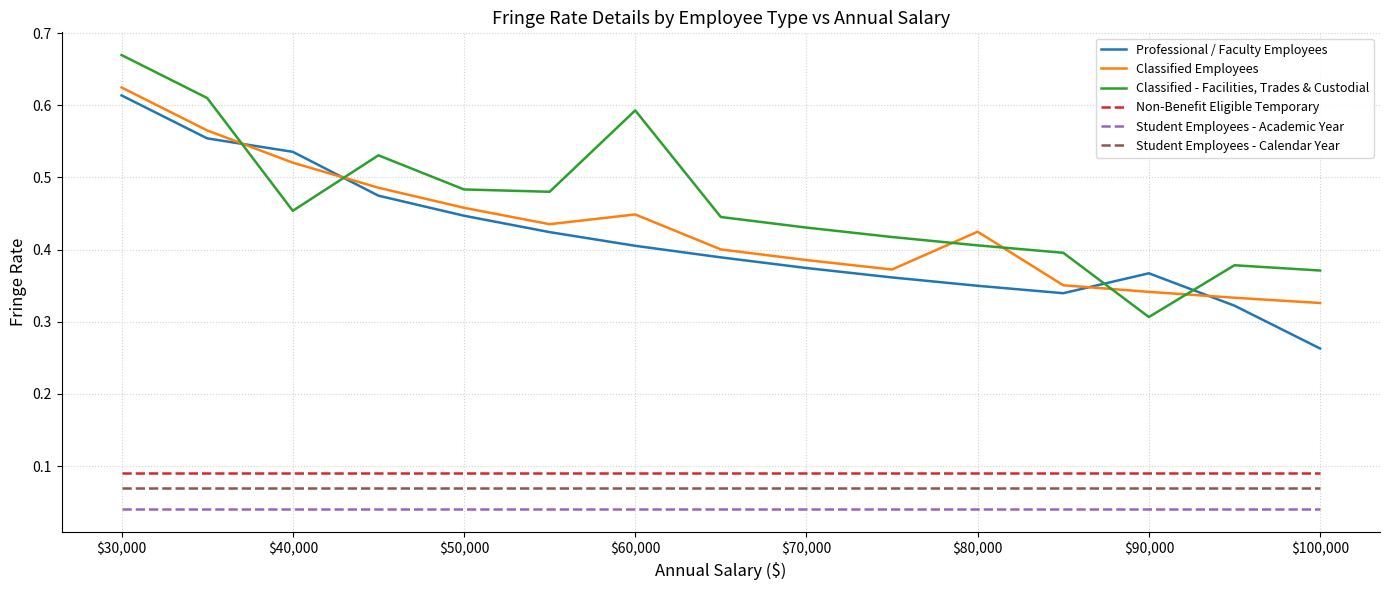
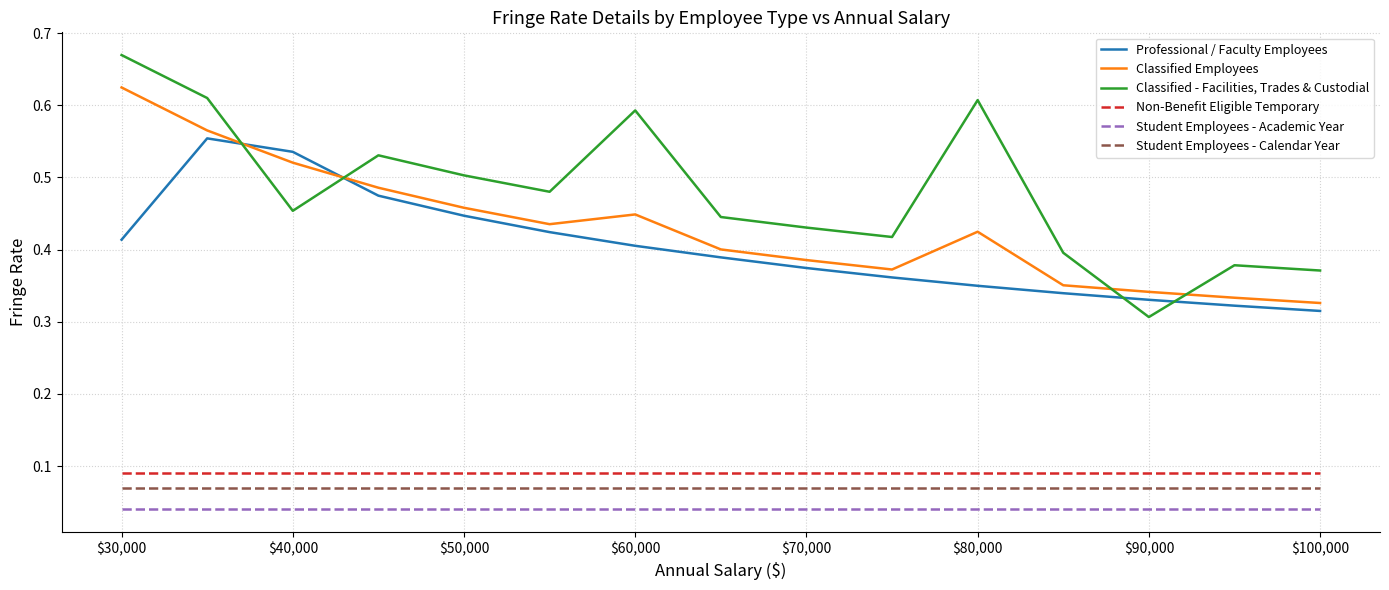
Professional / Faculty Employees, $30,000: 0.61 -> 0.41
Classified - Facilities, Trades & Custodial, $50,000: 0.48 -> 0.50
Classified - Facilities, Trades & Custodial, $80,000: 0.41 -> 0.61
Professional / Faculty Employees, $90,000: 0.37 -> 0.33
Professional / Faculty Employees, $100,000: 0.26 -> 0.31
